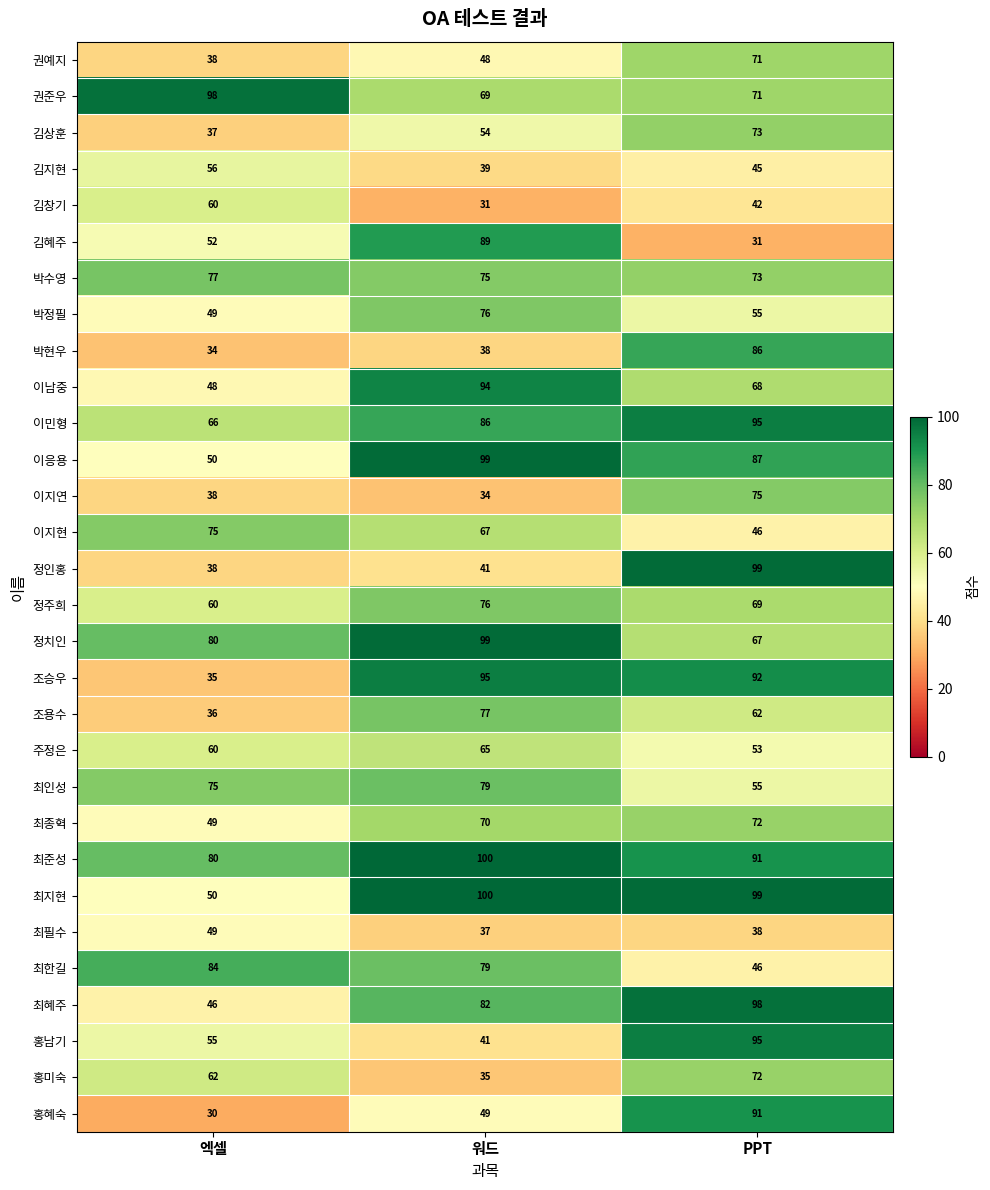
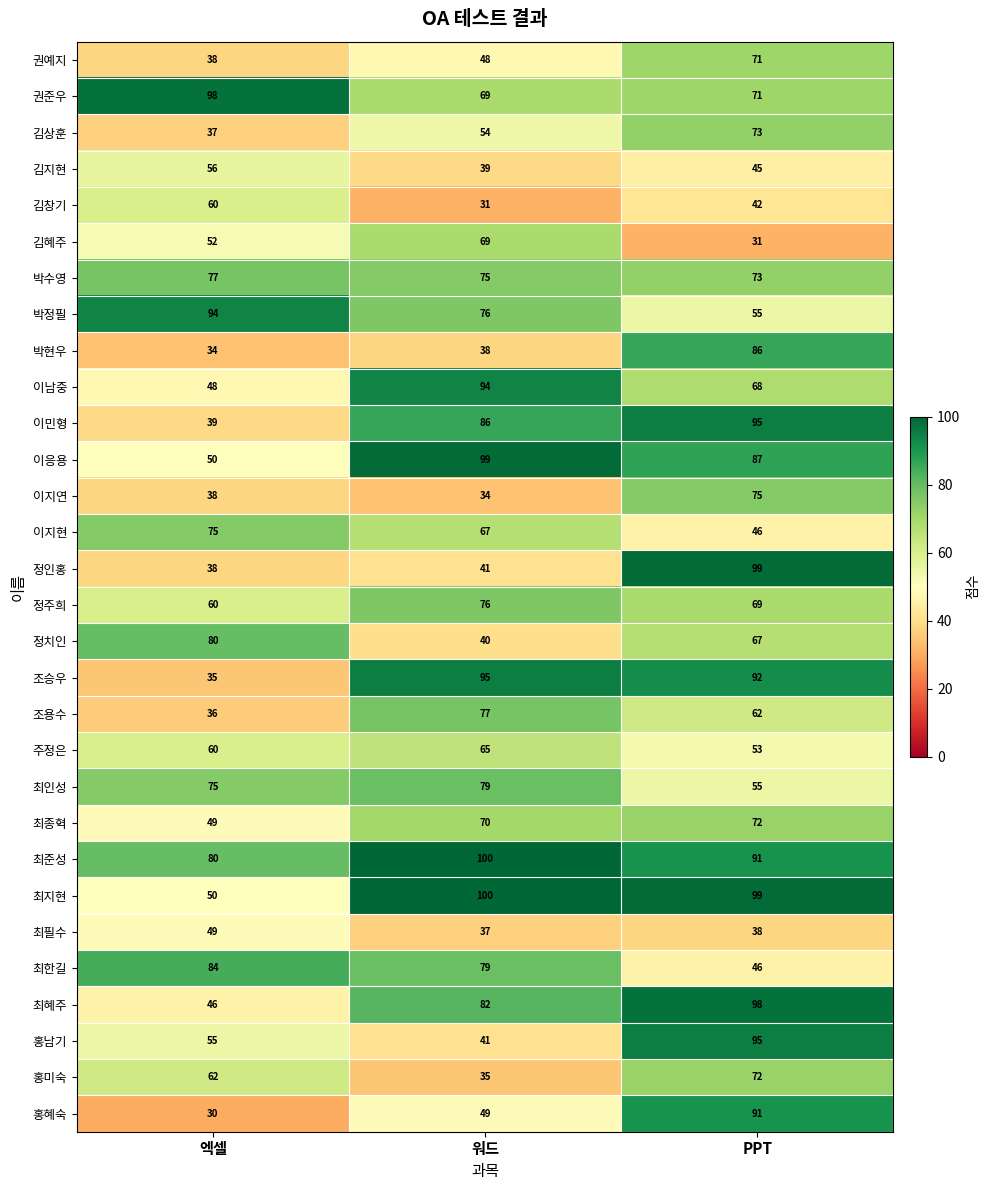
김혜주, 워드: 89 -> 69
박정필, 엑셀: 49 -> 94
이민형, 엑셀: 66 -> 39
정치인, 워드: 99 -> 40
